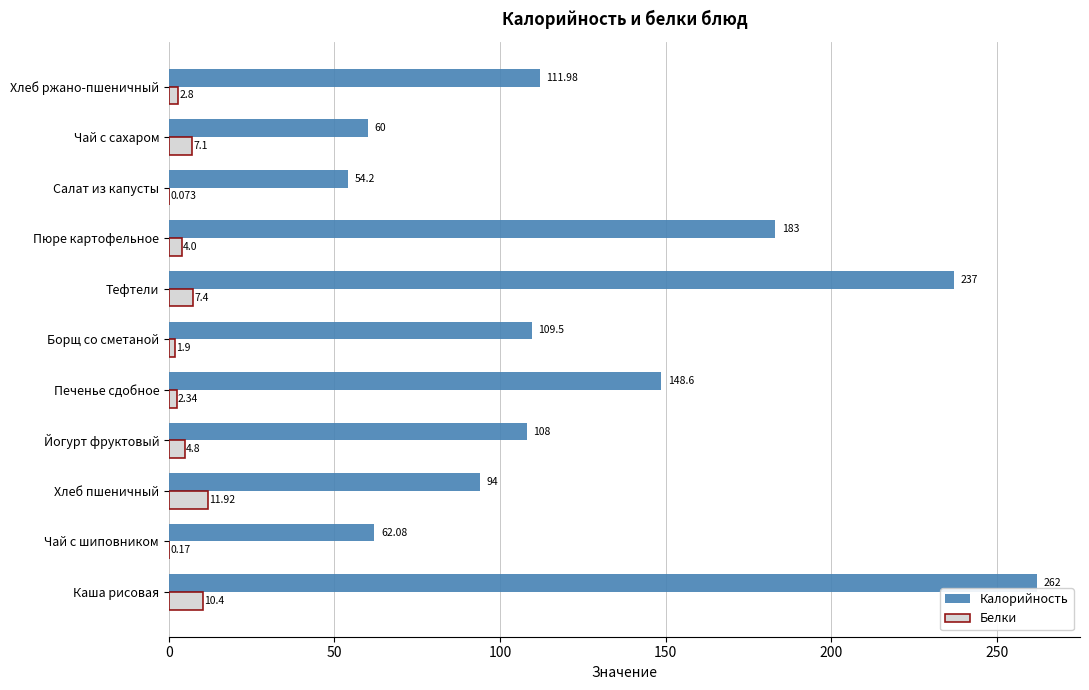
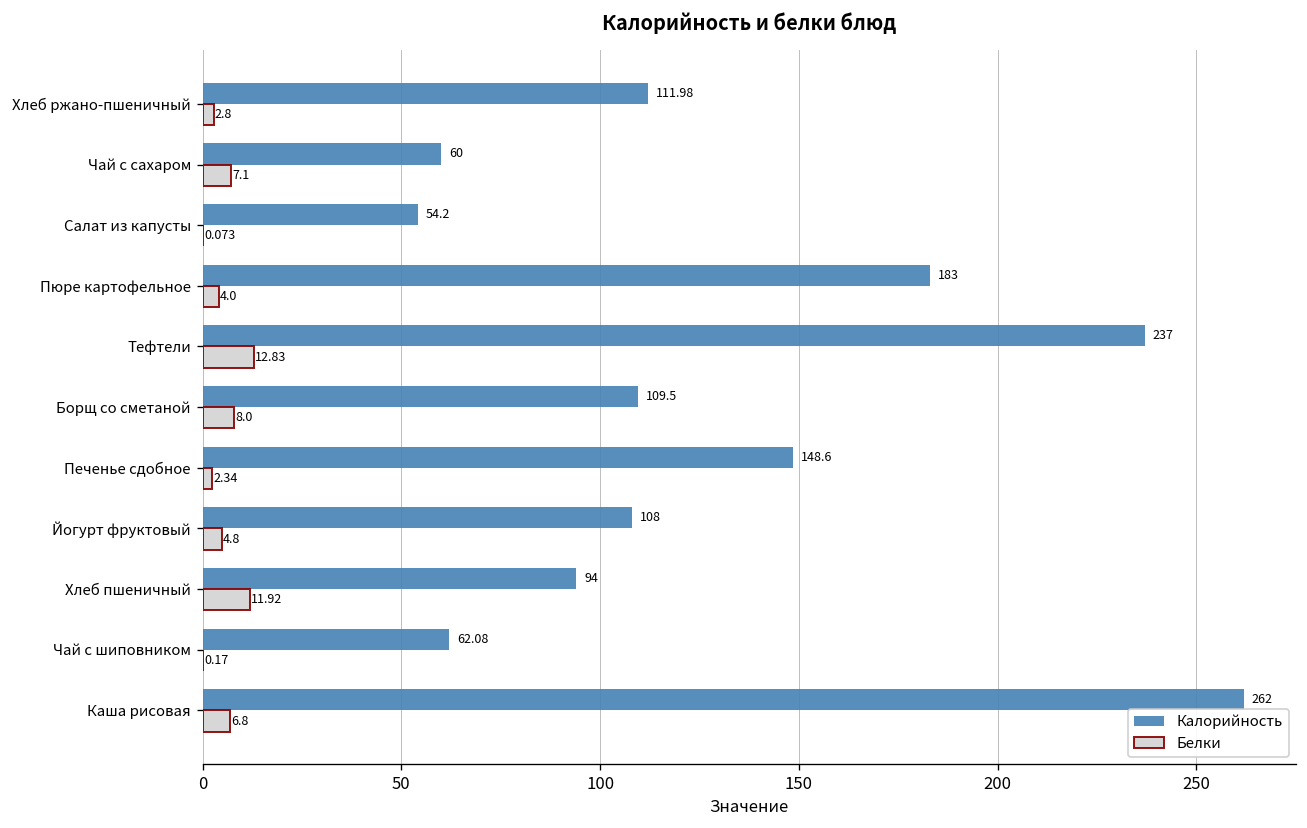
Белки, Тефтели: 7.4 -> 12.83
Белки, Борщ со сметаной: 1.9 -> 8.0
Белки, Каша рисовая: 10.4 -> 6.8
